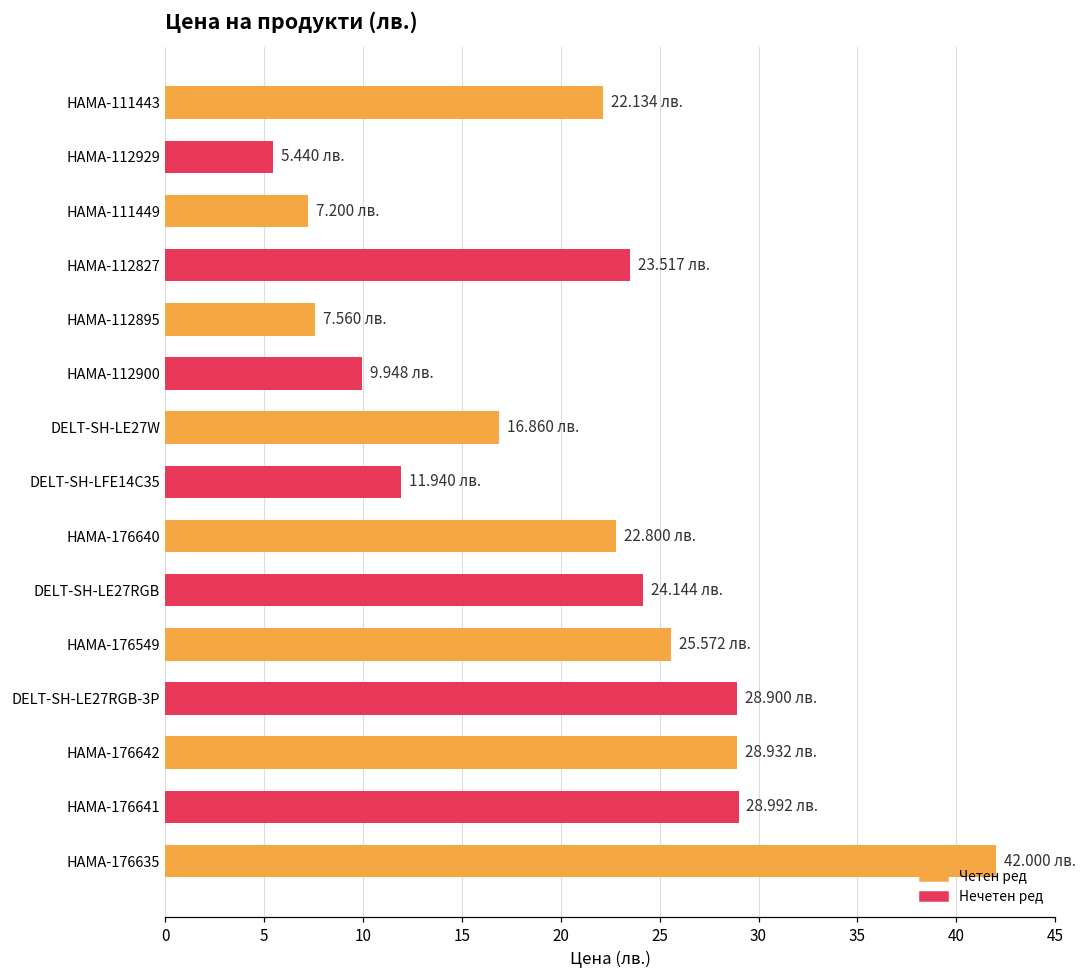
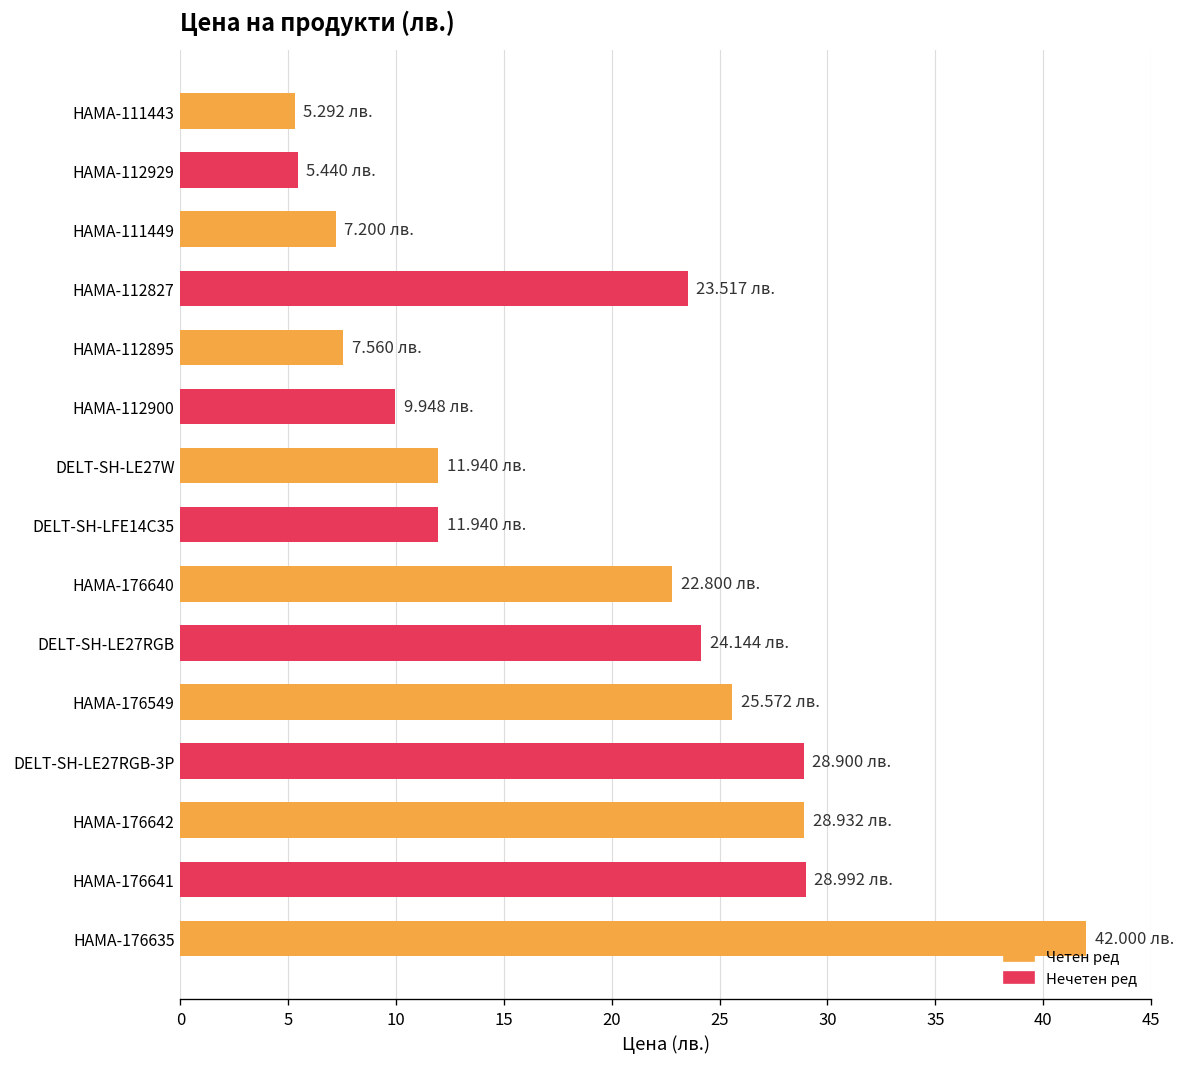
HAMA-111443: 22.134 -> 5.292
DELT-SH-LE27W: 16.860 -> 11.940
